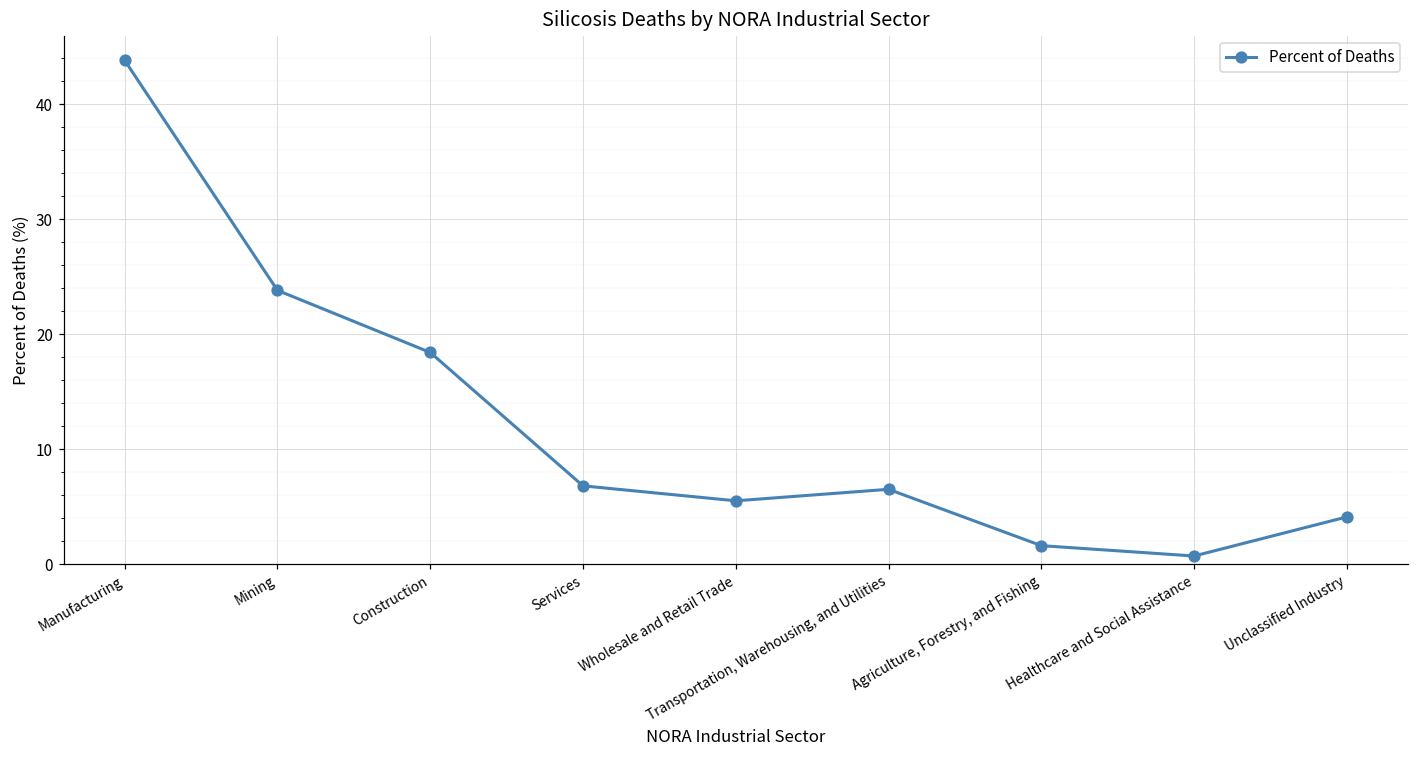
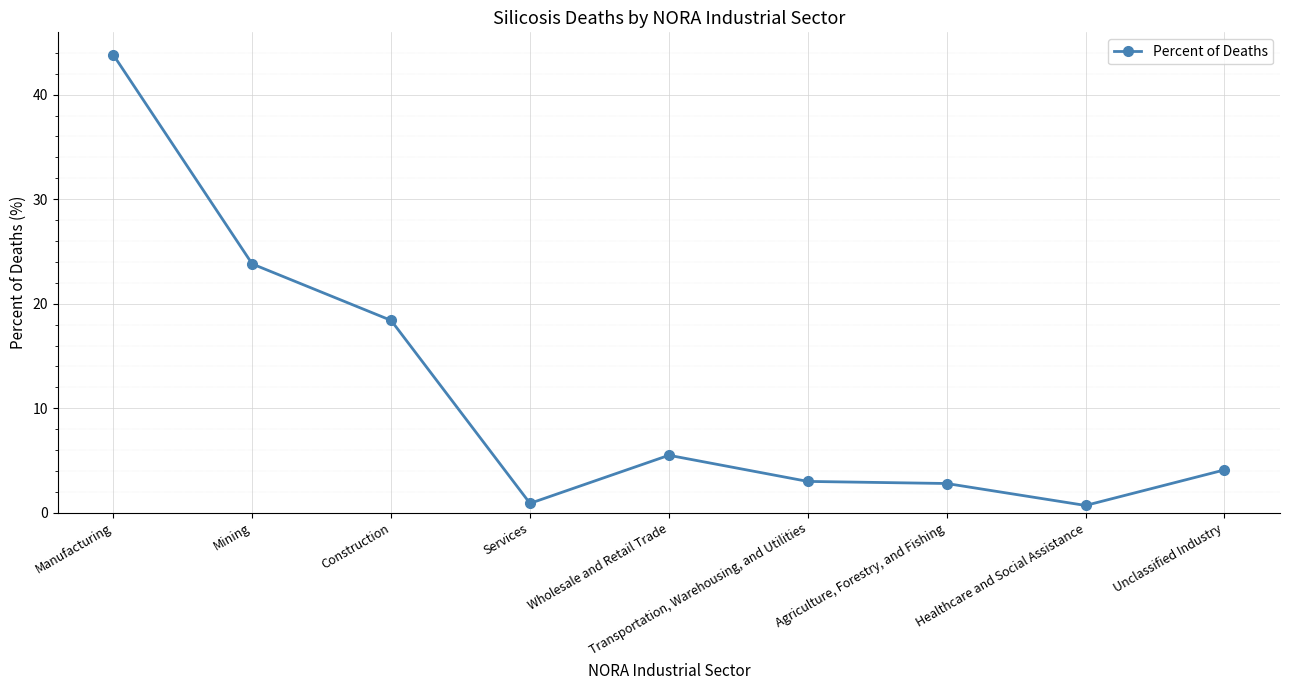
Services: 6.8 -> 0.9
Transportation, Warehousing, and Utilities: 6.5 -> 3.0
Agriculture, Forestry, and Fishing: 1.6 -> 2.8
